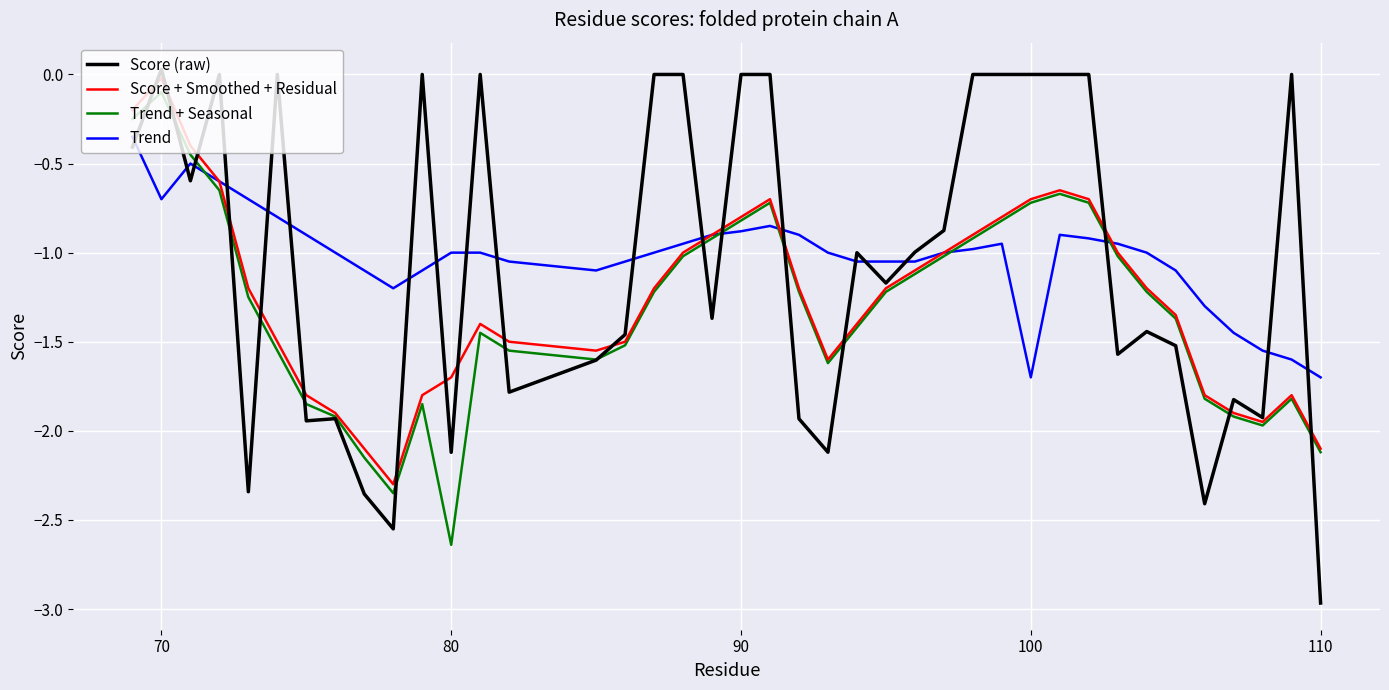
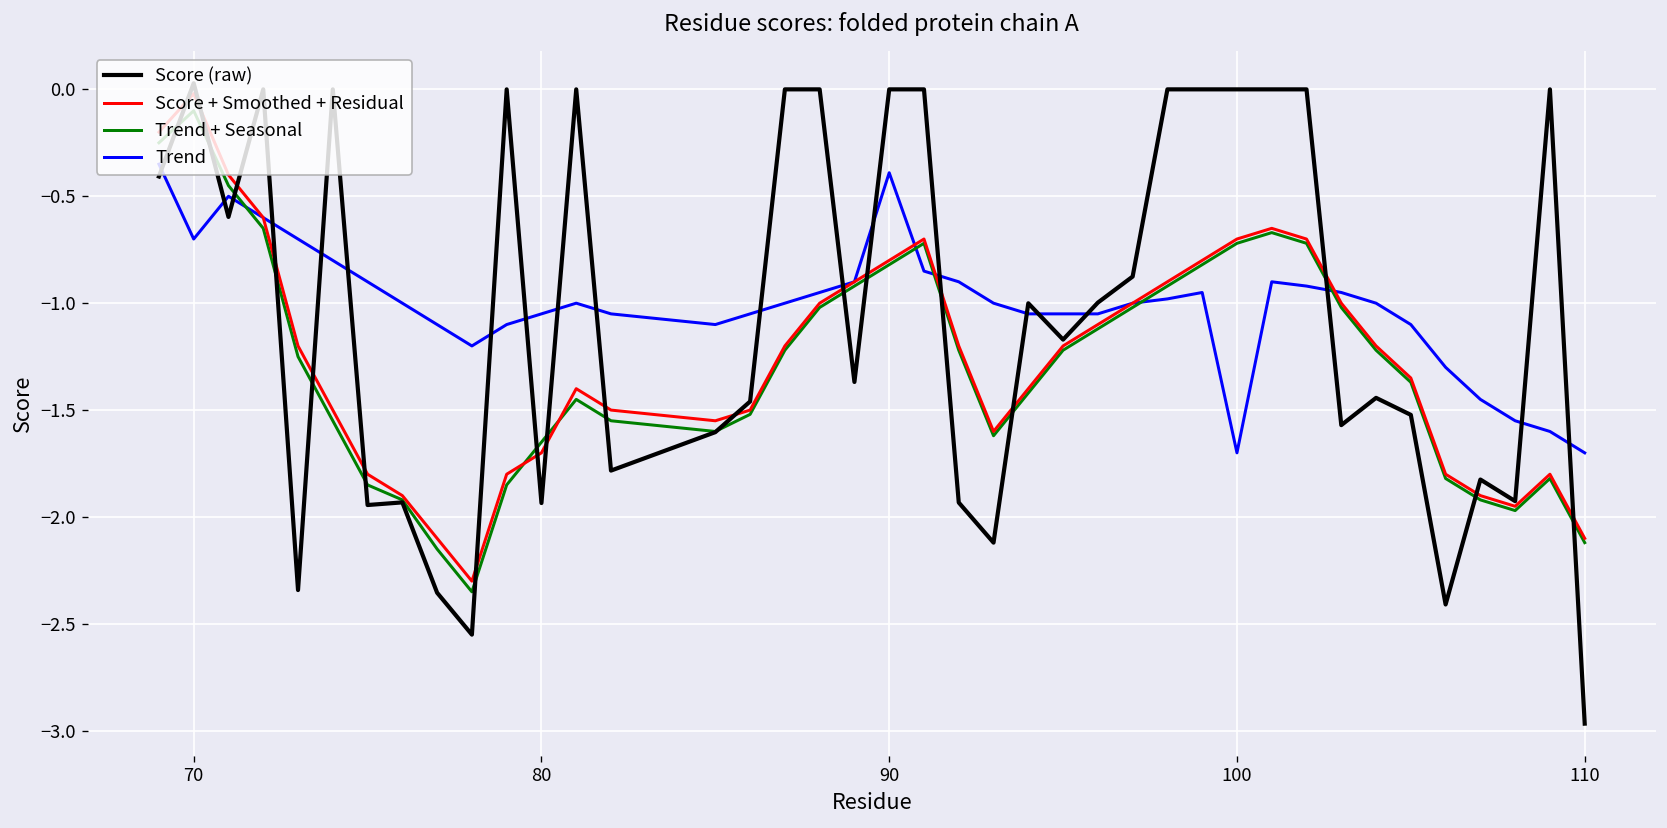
Score (raw), 80: -2.12 -> -1.93
Trend + Seasonal, 80: -2.64 -> -1.65
Trend, 80: -1.00 -> -1.05
Trend, 90: -0.88 -> -0.39
